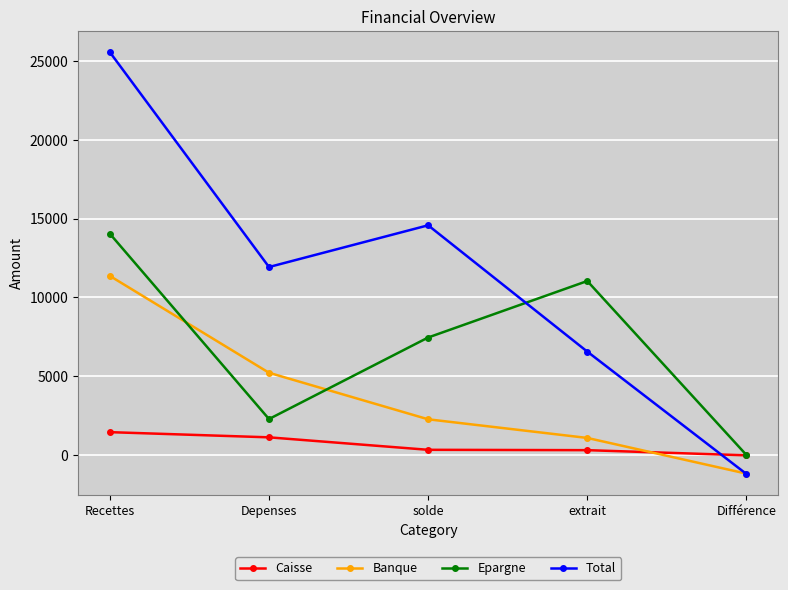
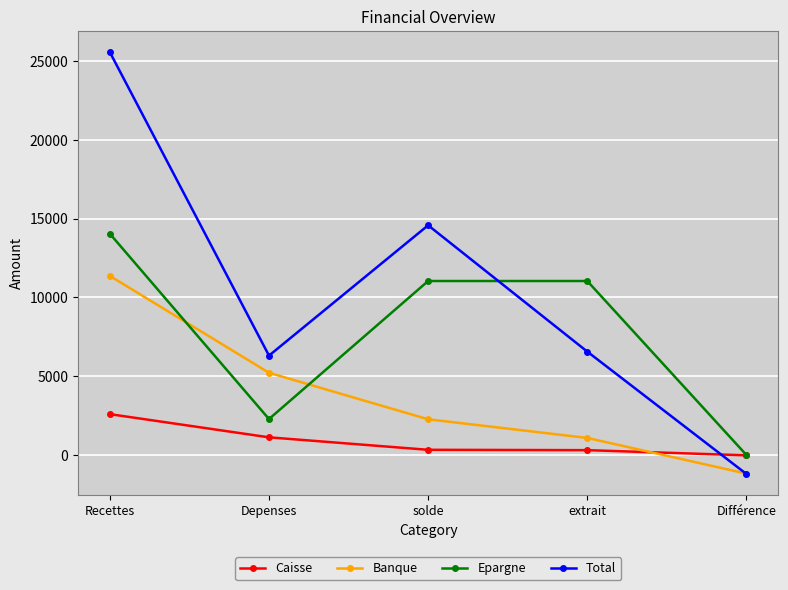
Caisse, Recettes: 1400 -> 2600
Total, Depenses: 11900 -> 6300
Epargne, solde: 7500 -> 11000
